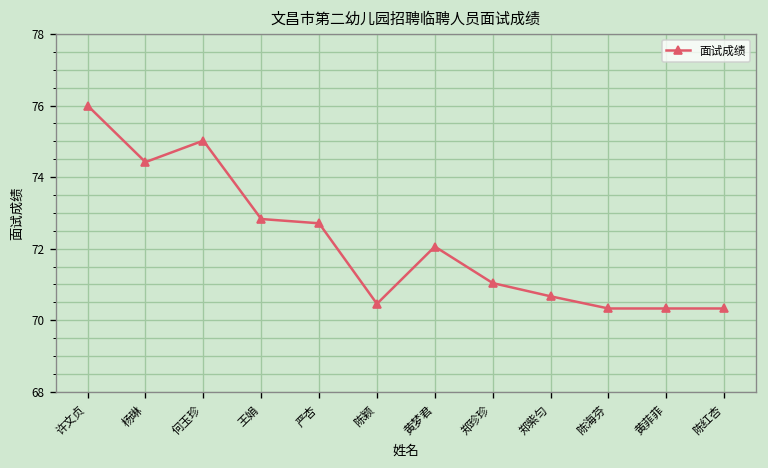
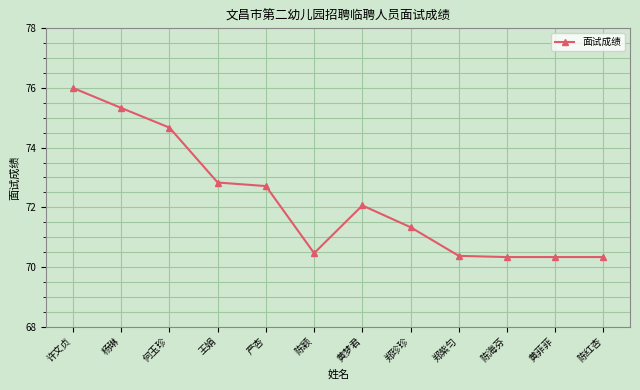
杨琳: 74.4 -> 75.3
何玉珍: 75.0 -> 74.7
郑珍珍: 71.0 -> 71.3
郑紫匀: 70.7 -> 70.4
